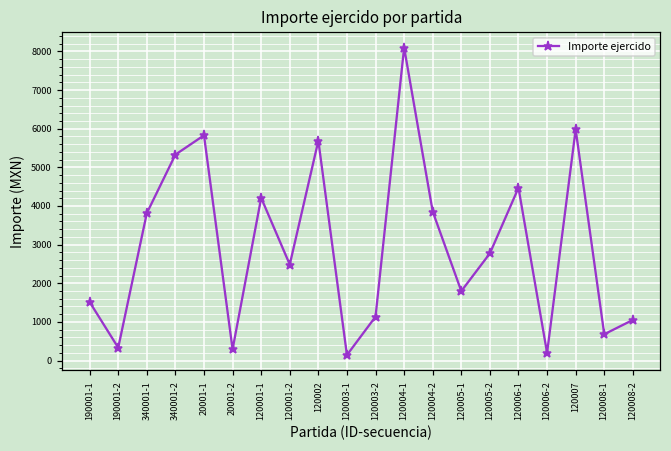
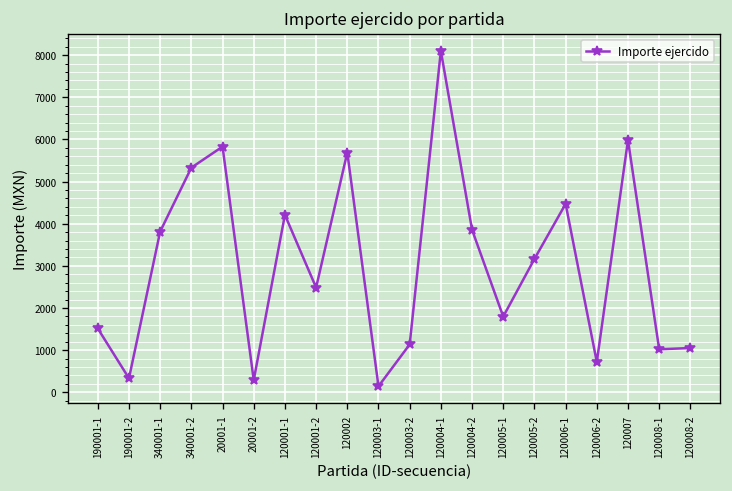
120005-2: 2800 -> 3200
120006-2: 200 -> 700
120008-1: 700 -> 1000
